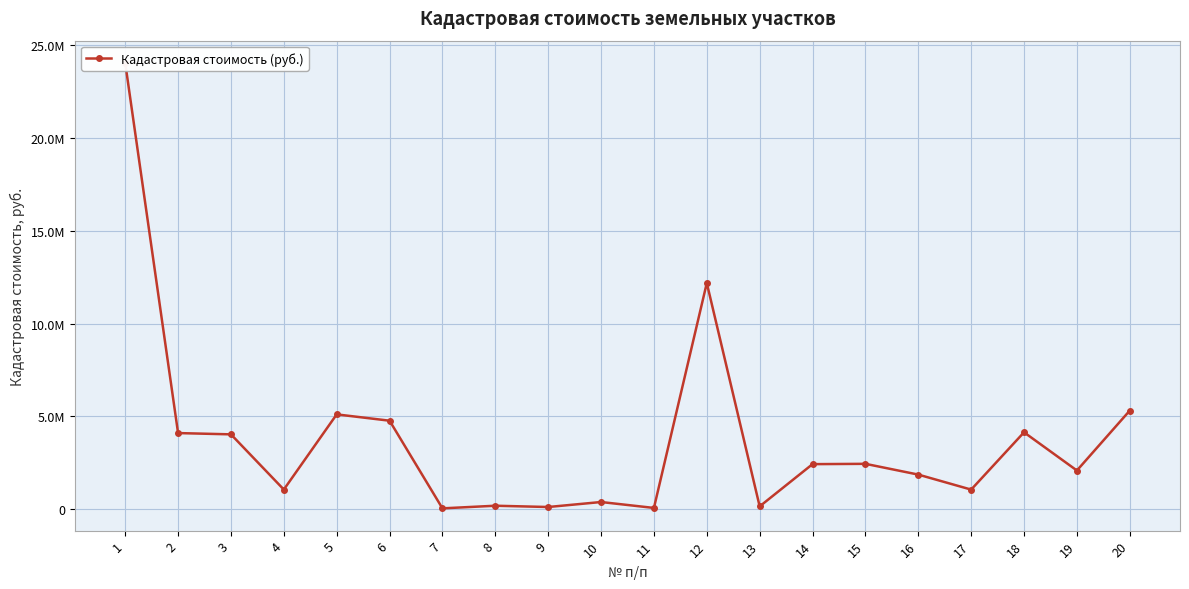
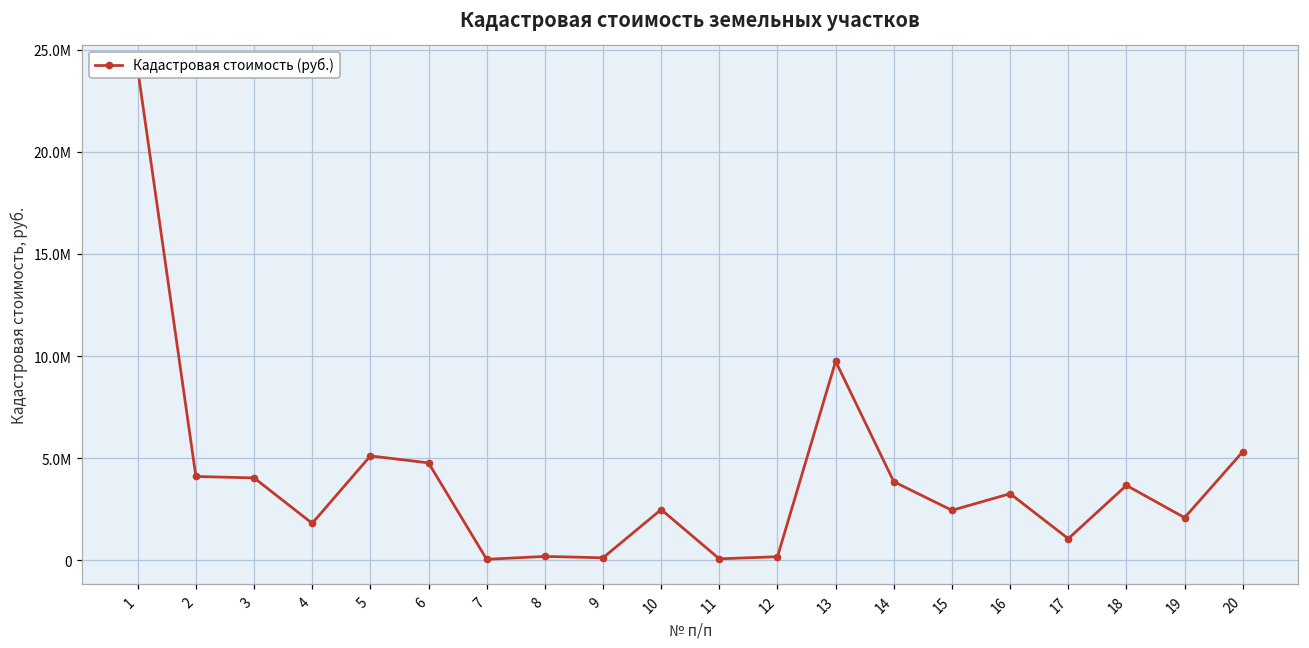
4: 1100000 -> 1800000
10: 400000 -> 2500000
12: 12200000 -> 200000
13: 200000 -> 9700000
14: 2400000 -> 3800000
16: 1900000 -> 3300000
18: 4100000 -> 3700000
